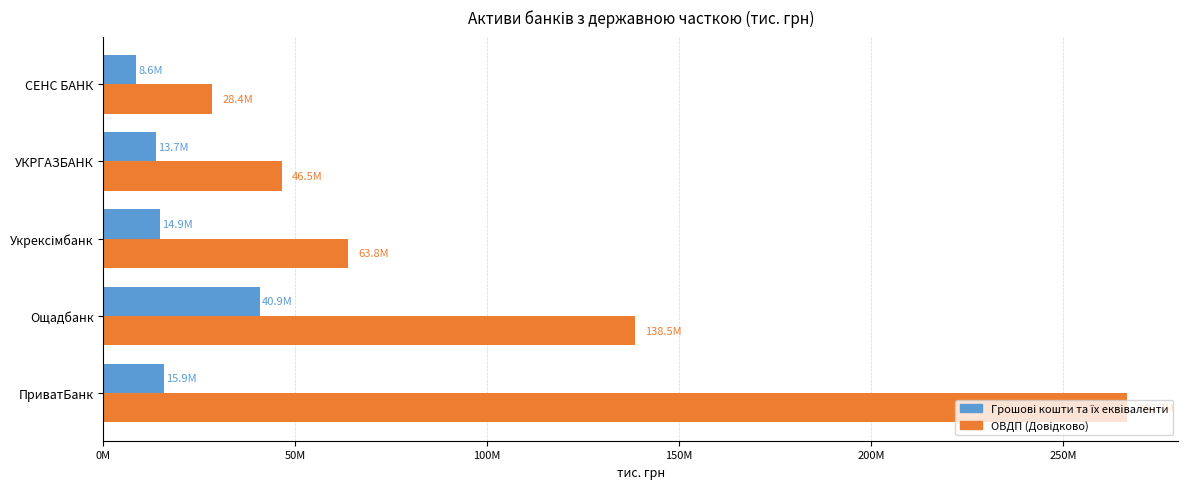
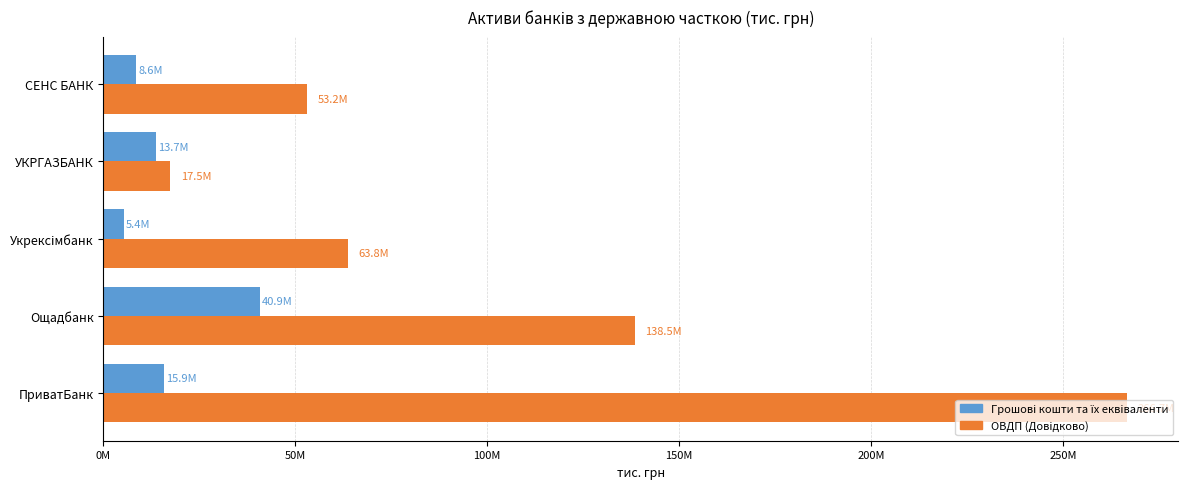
ОВДП (Довідково), СЕНС БАНК: 28.4M -> 53.2M
ОВДП (Довідково), УКРГАЗБАНК: 46.5M -> 17.5M
Грошові кошти та їх еквіваленти, Укрексімбанк: 14.9M -> 5.4M
